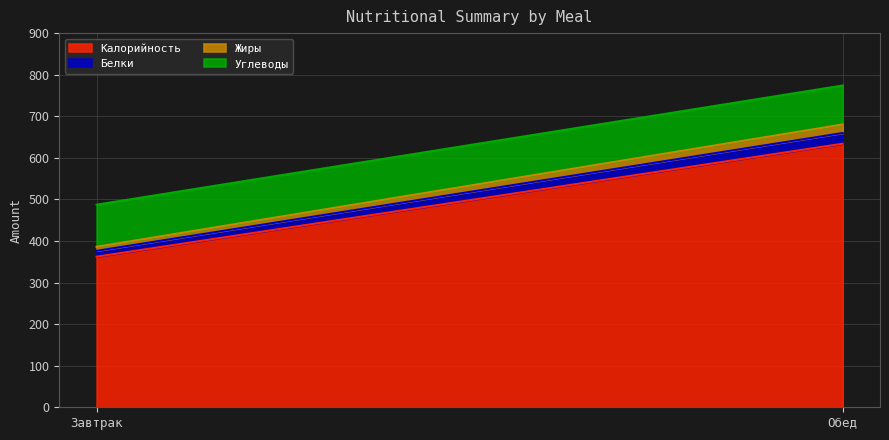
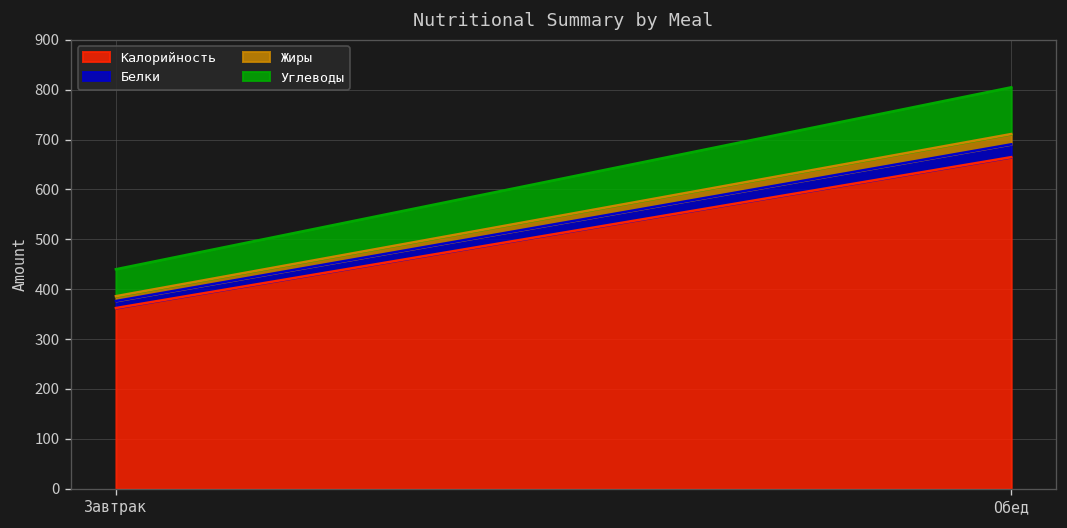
Углеводы, Завтрак: 100 -> 50
Калорийность, Обед: 630 -> 660
